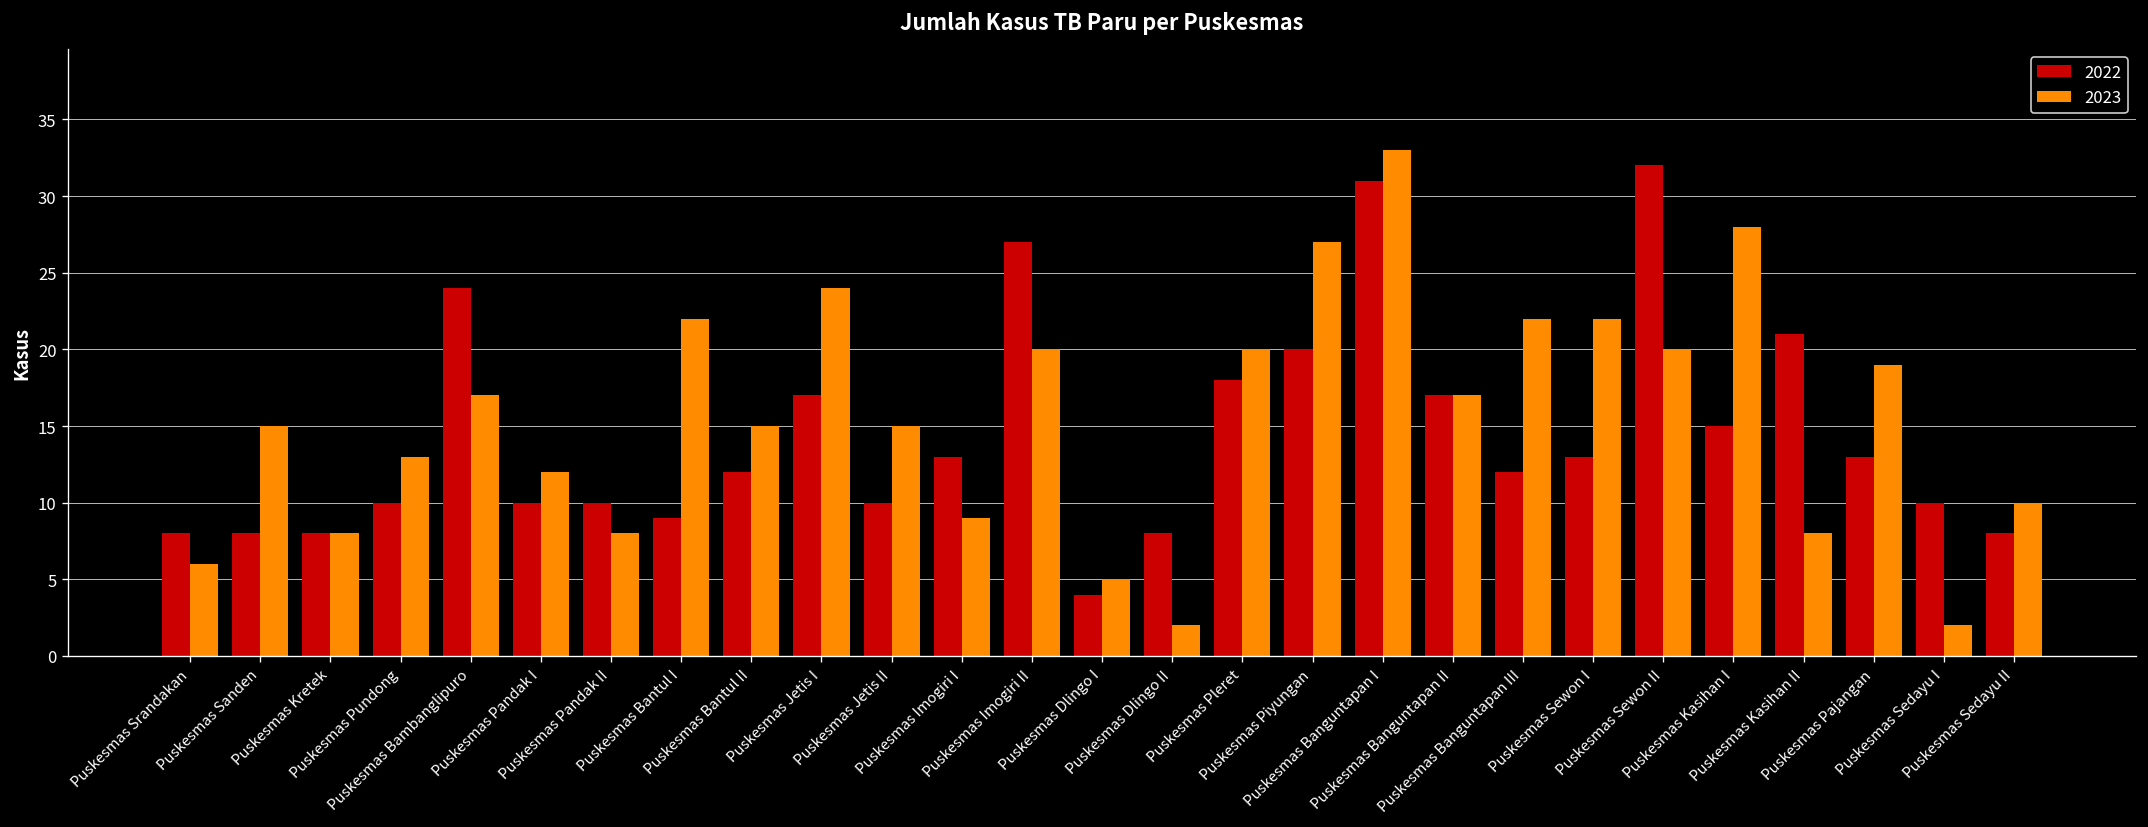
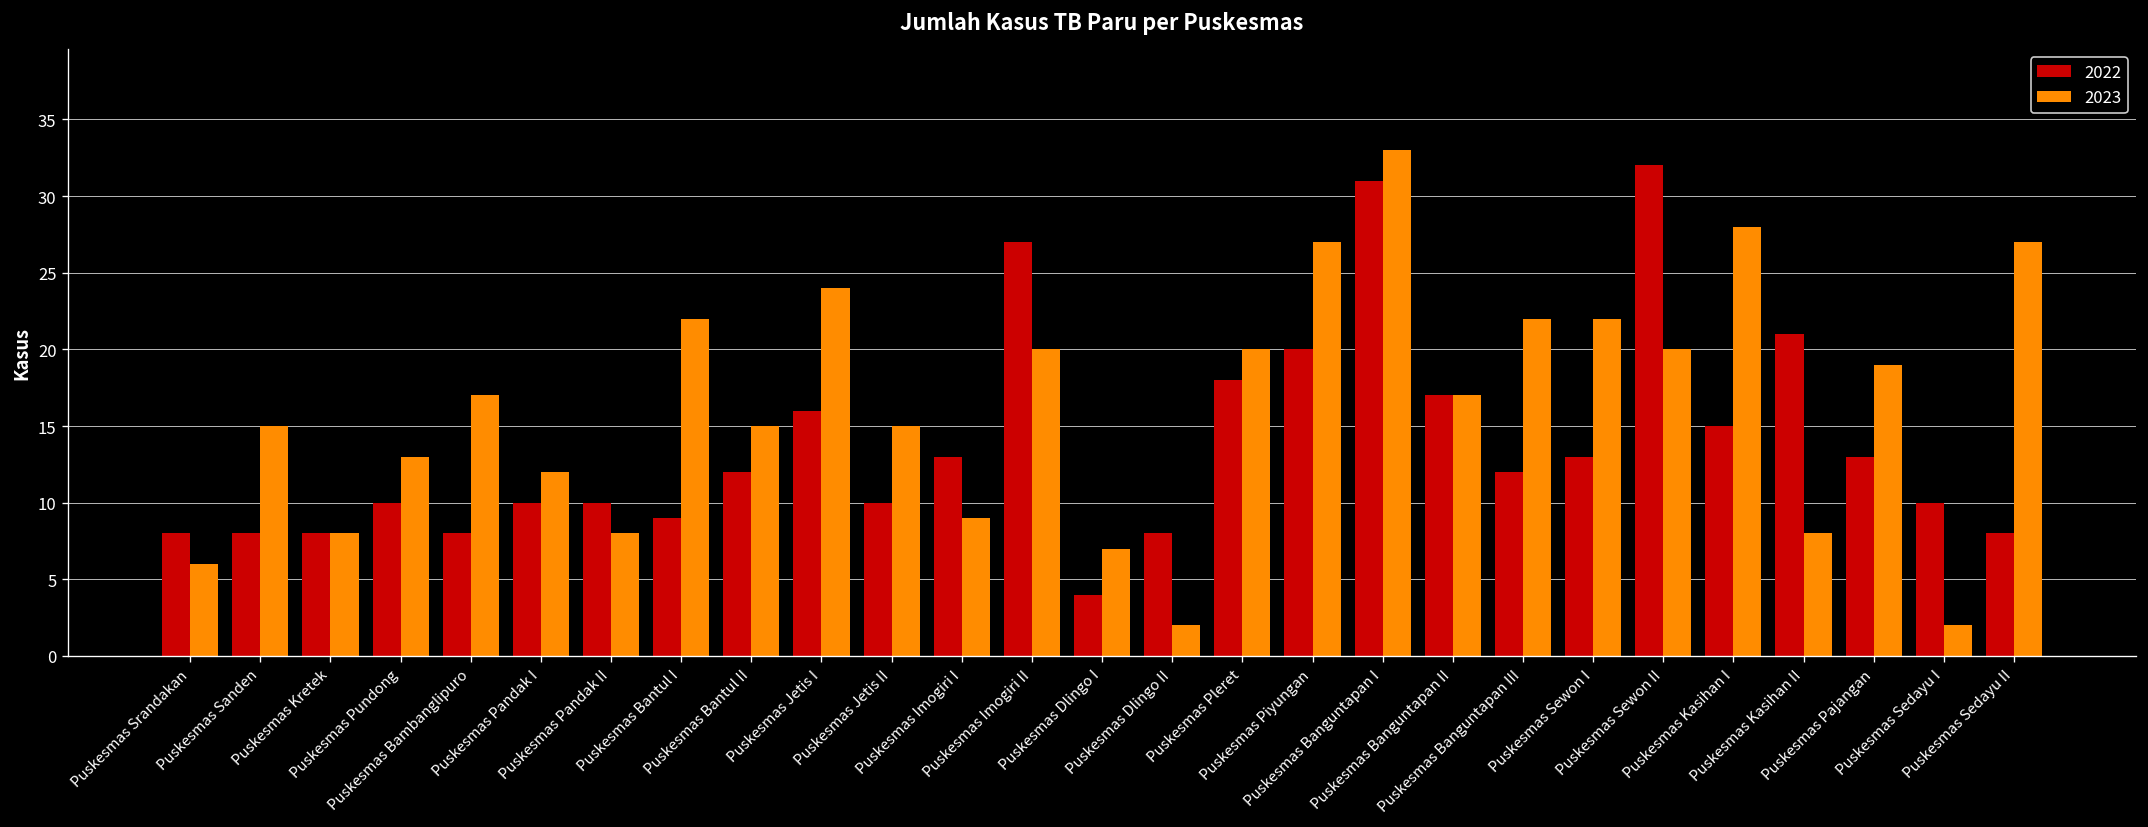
2022, Puskesmas Bambanglipuro: 24 -> 8
2022, Puskesmas Jetis I: 17 -> 16
2023, Puskesmas Dlingo I: 5 -> 7
2023, Puskesmas Sedayu II: 10 -> 27
